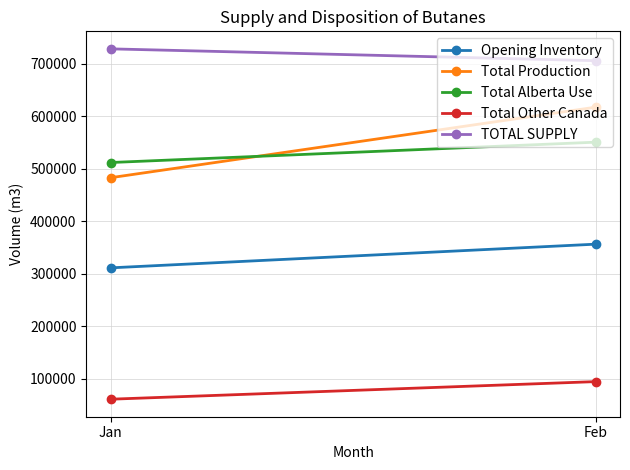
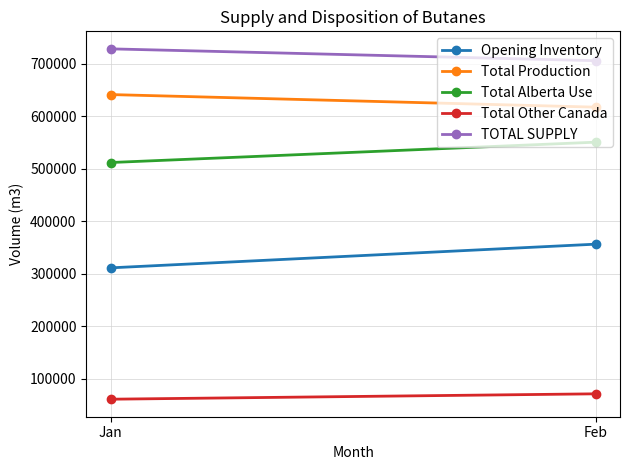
Total Production, Jan: 480000 -> 640000
Total Other Canada, Feb: 90000 -> 70000
